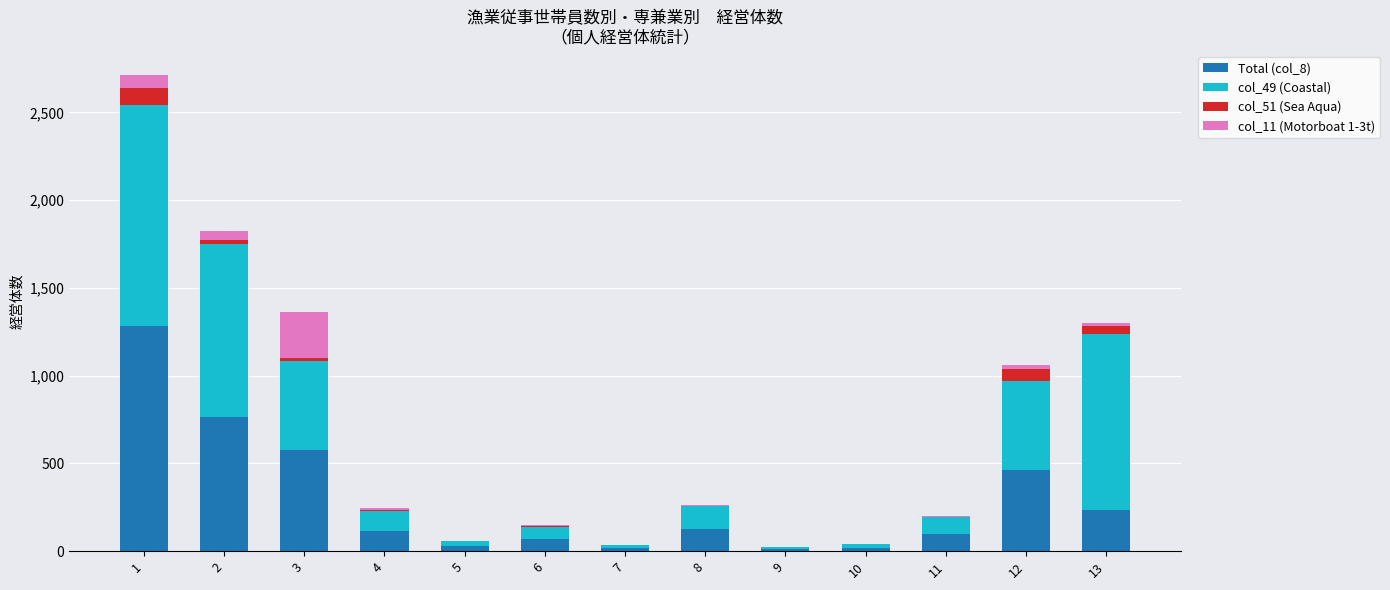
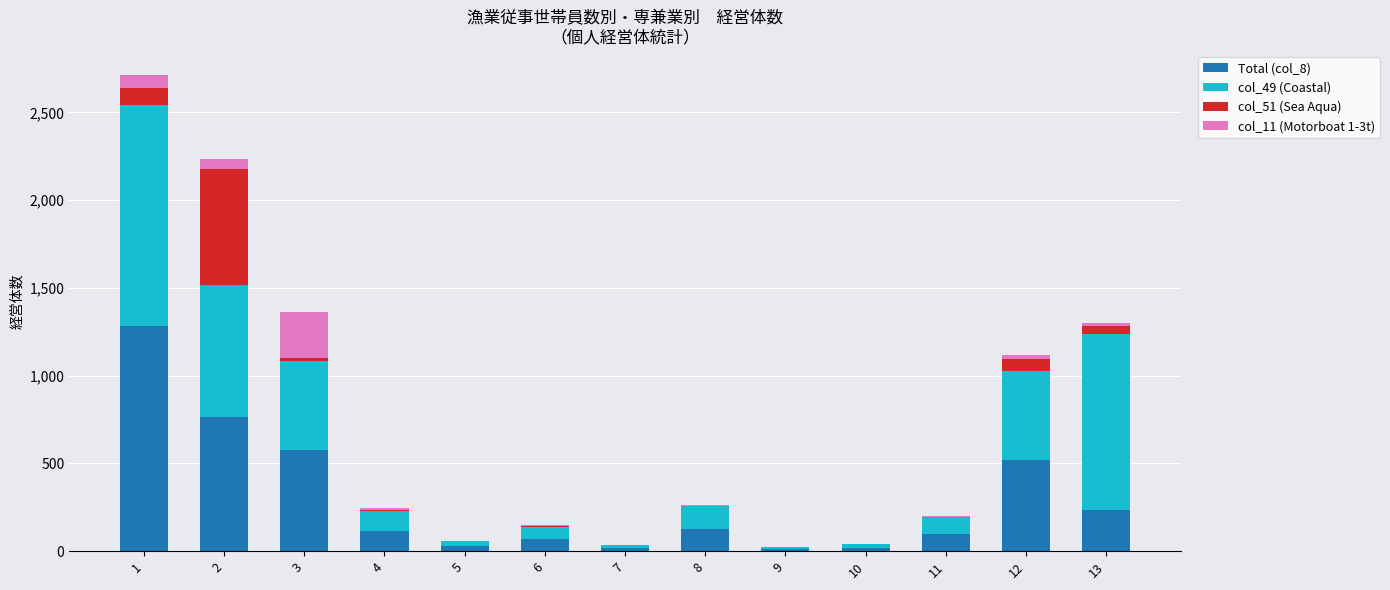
col_49 (Coastal), 2: 980 -> 750
col_51 (Sea Aqua), 2: 20 -> 660
Total (col_8), 12: 460 -> 520
